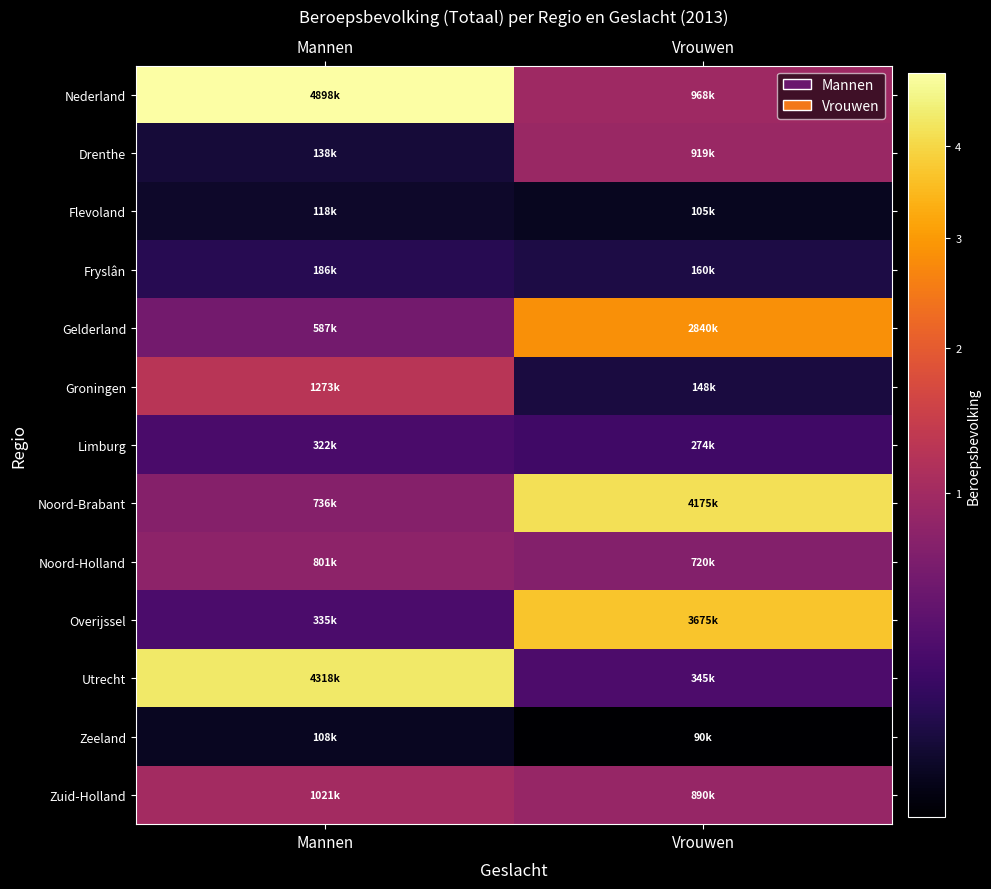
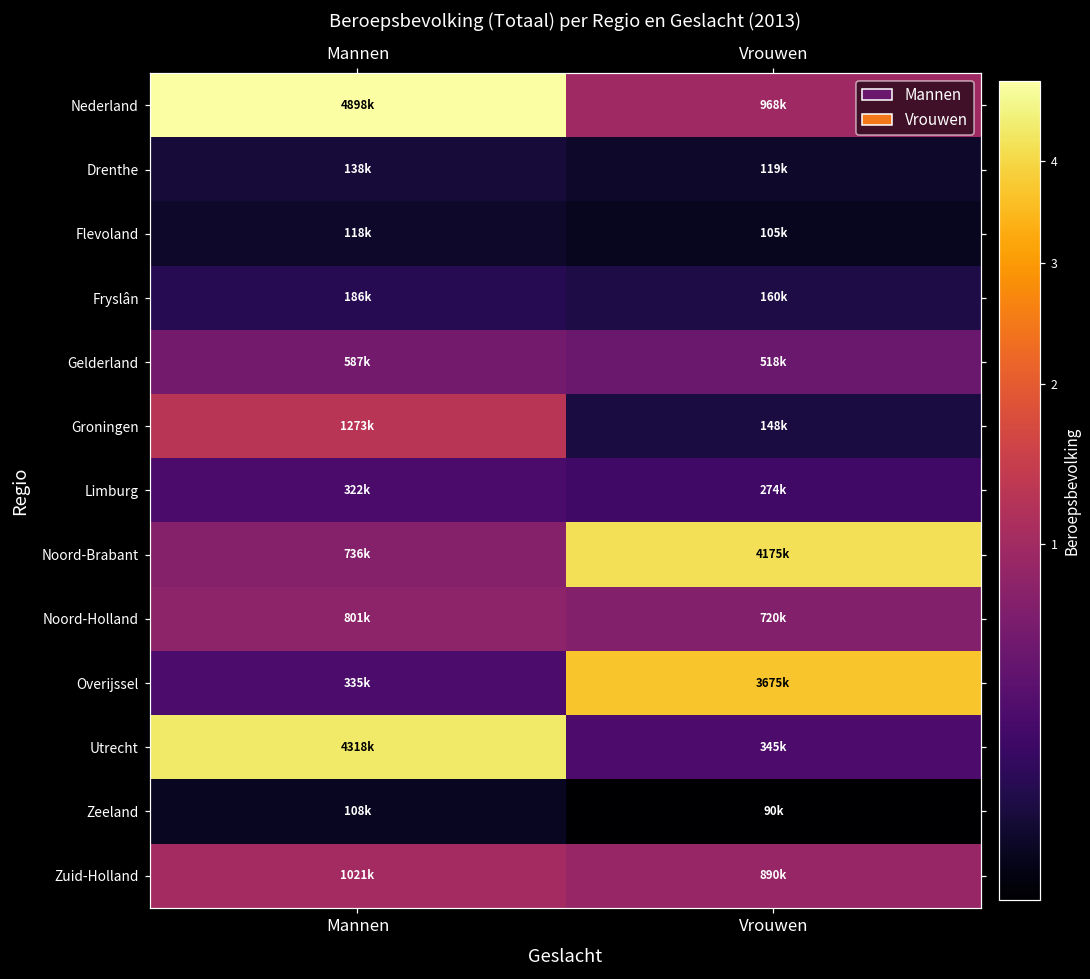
Drenthe, Vrouwen: 919k -> 119k
Gelderland, Vrouwen: 2840k -> 518k
